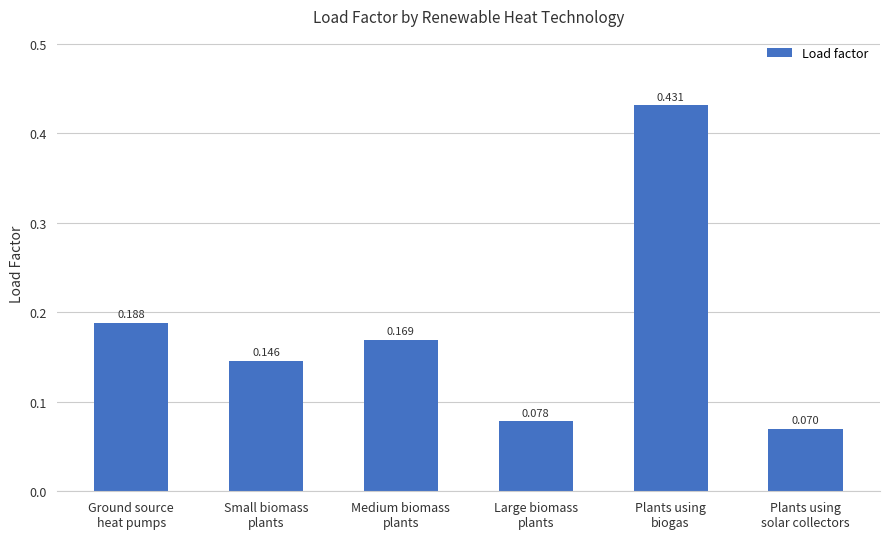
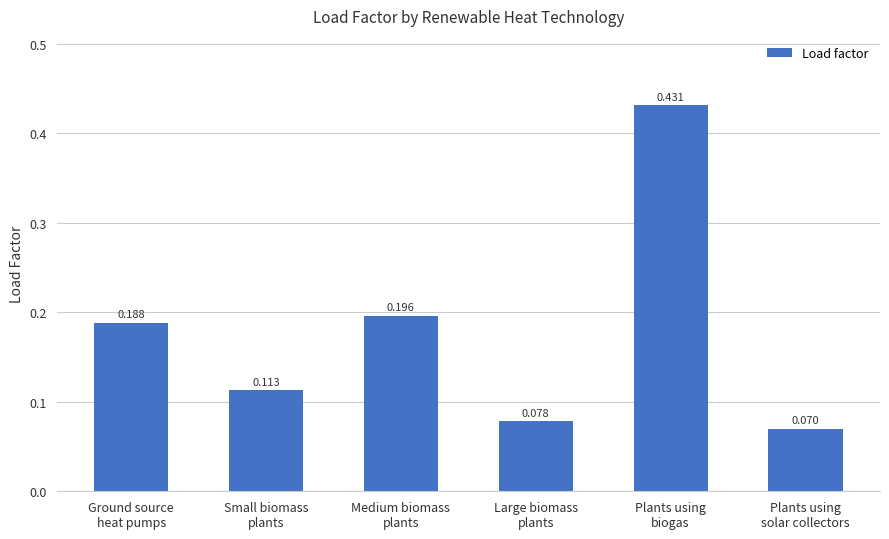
Small biomass plants: 0.146 -> 0.113
Medium biomass plants: 0.169 -> 0.196
